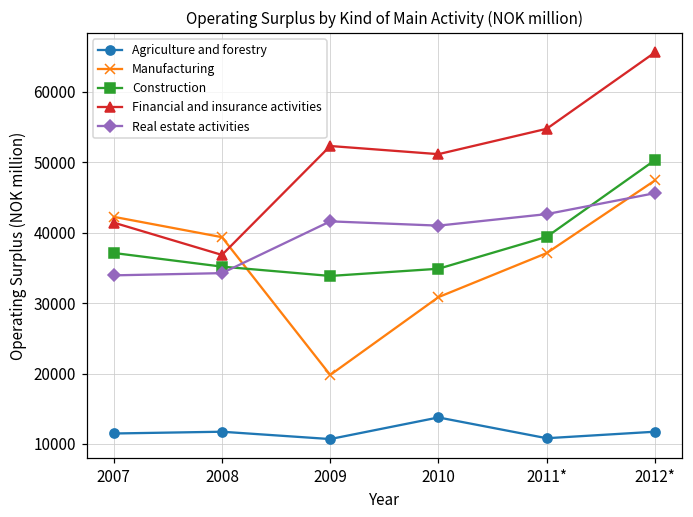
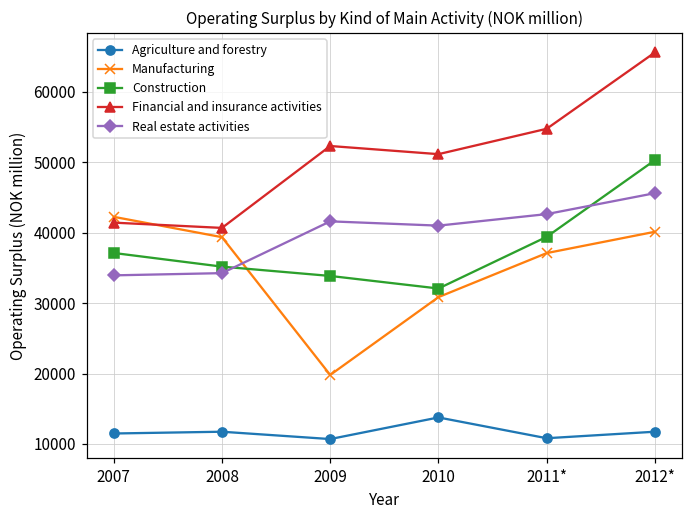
Financial and insurance activities, 2008: 37000 -> 41000
Construction, 2010: 35000 -> 32000
Manufacturing, 2012*: 47000 -> 40000
